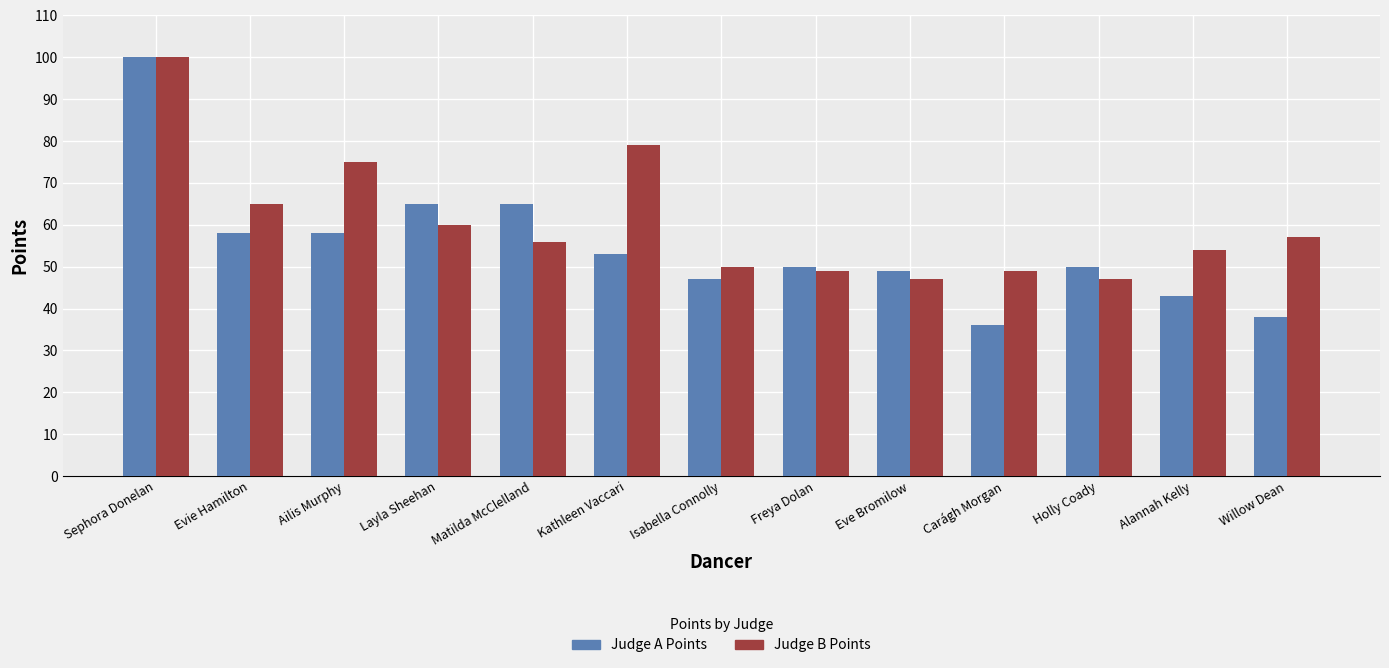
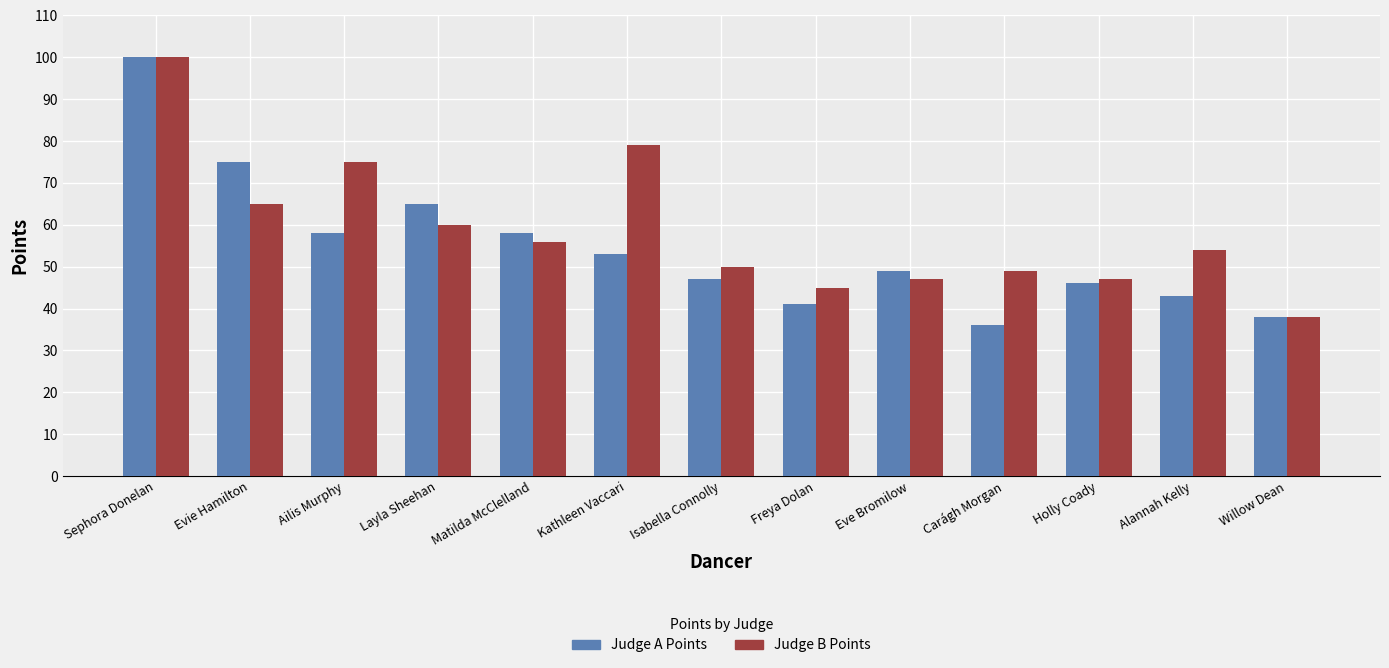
Judge A Points, Evie Hamilton: 58 -> 75
Judge A Points, Matilda McClelland: 65 -> 58
Judge A Points, Freya Dolan: 50 -> 41
Judge B Points, Freya Dolan: 49 -> 45
Judge A Points, Holly Coady: 50 -> 46
Judge B Points, Willow Dean: 57 -> 38
